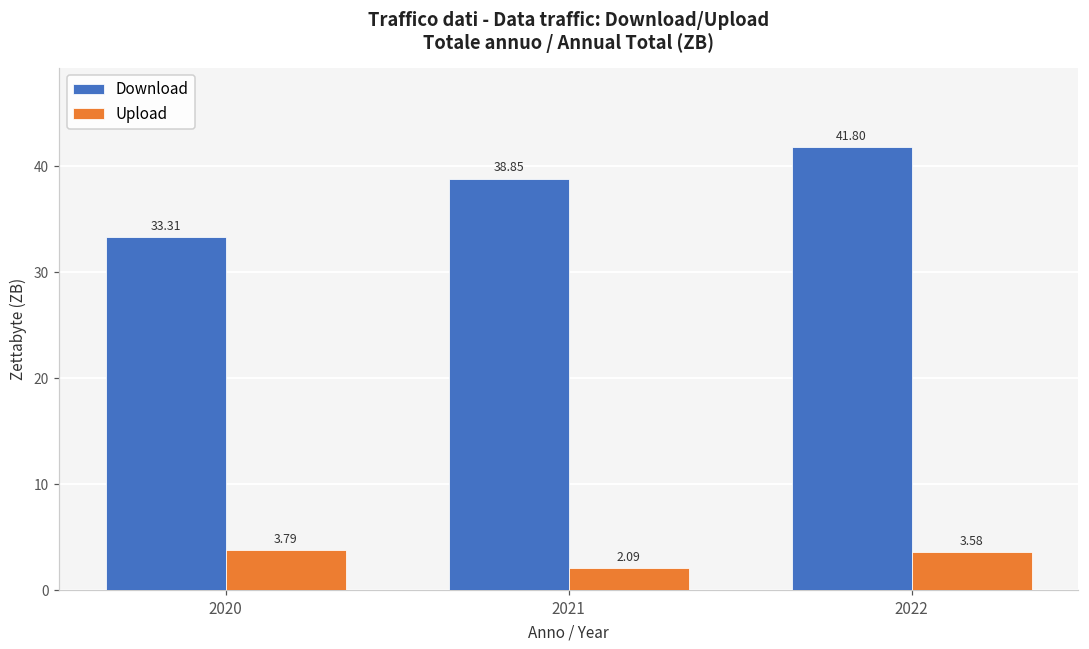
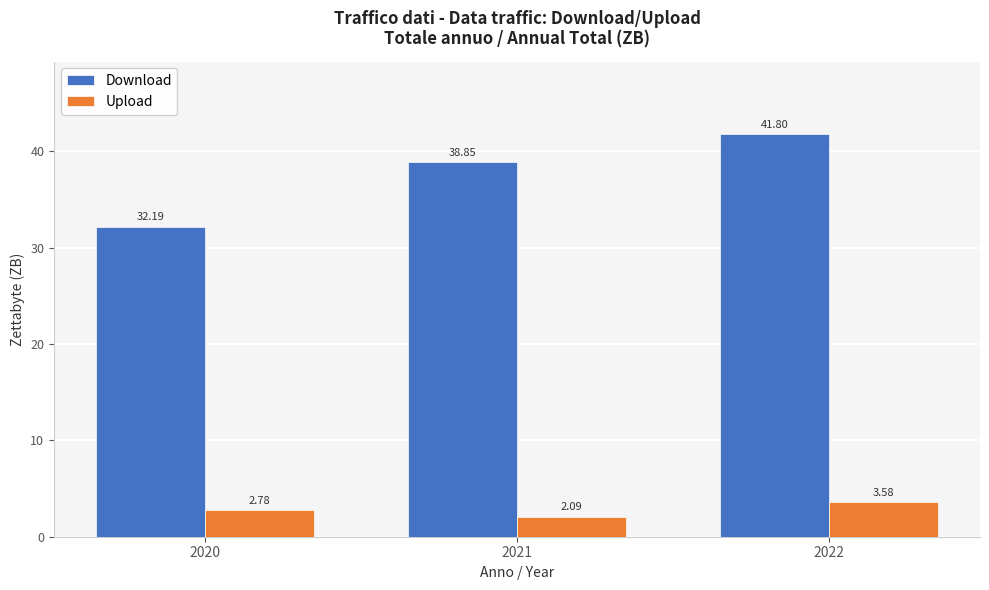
Download, 2020: 33.31 -> 32.19
Upload, 2020: 3.79 -> 2.78
